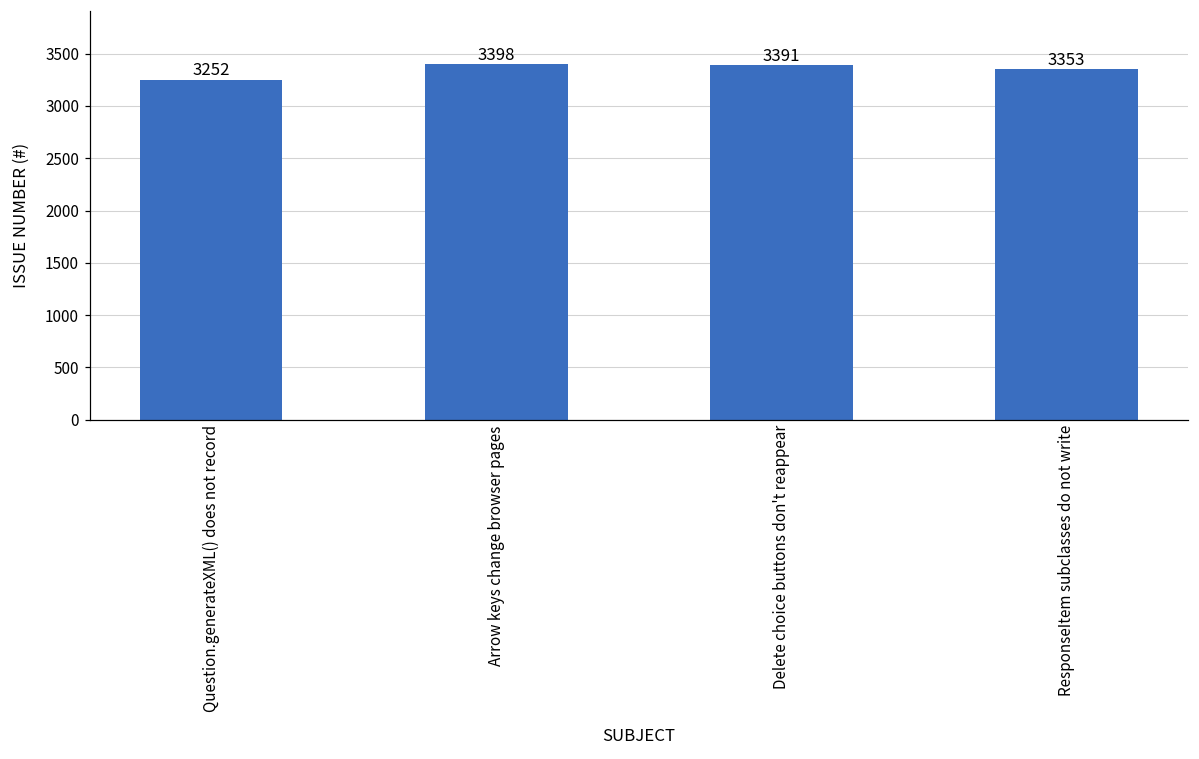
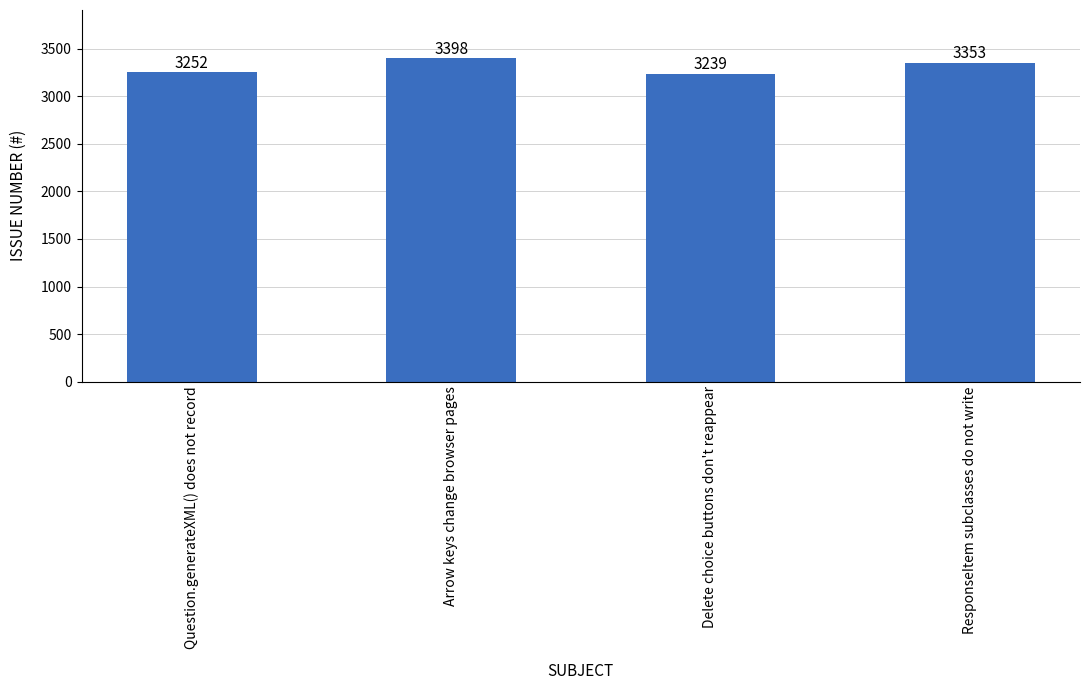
Delete choice buttons don't reappear: 3391 -> 3239
